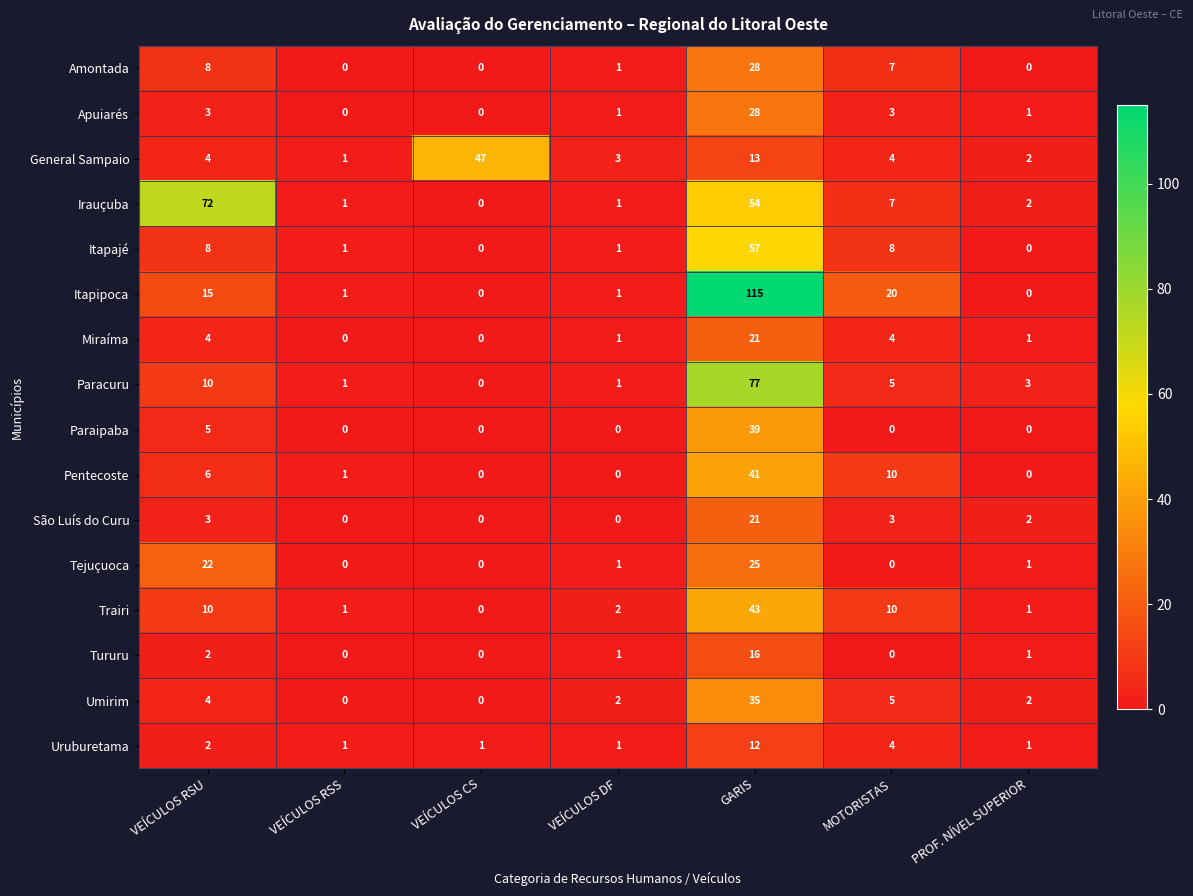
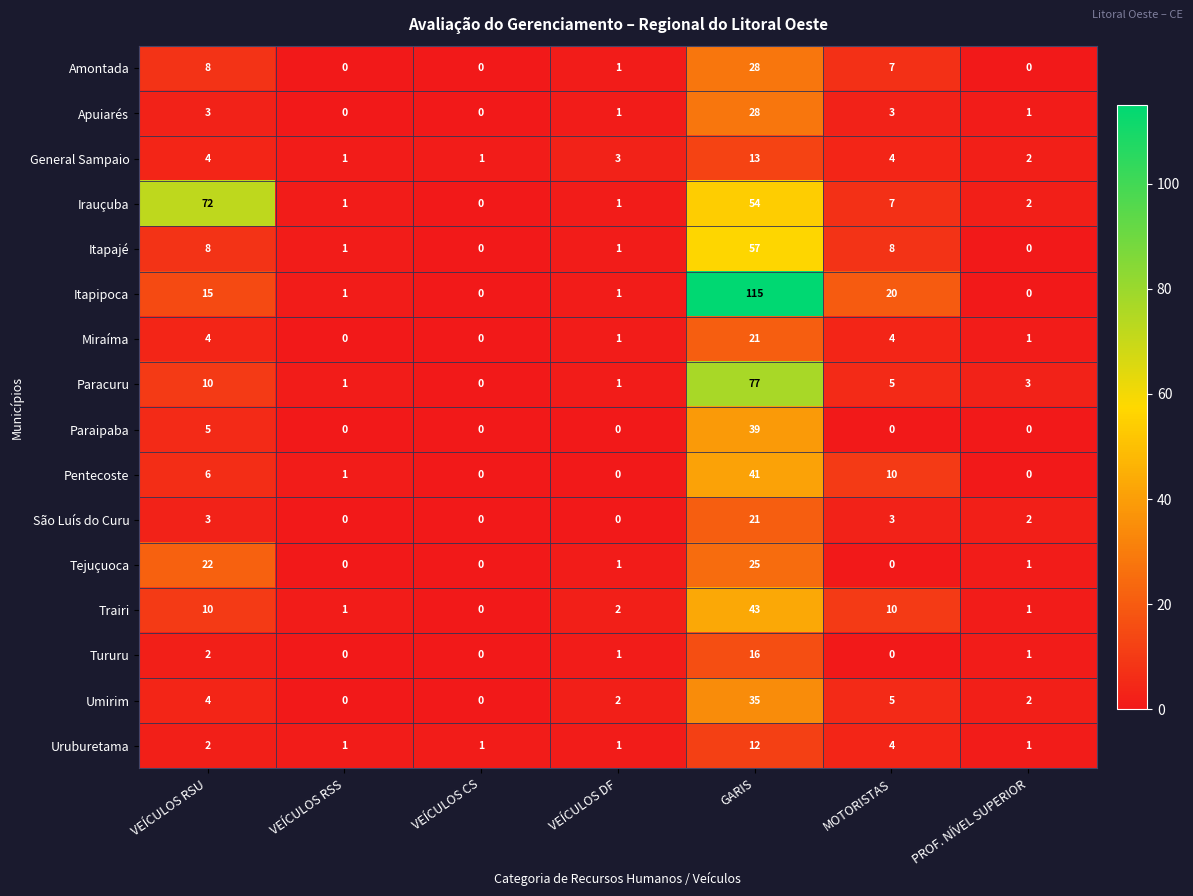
General Sampaio, VEÍCULOS CS: 47 -> 1
